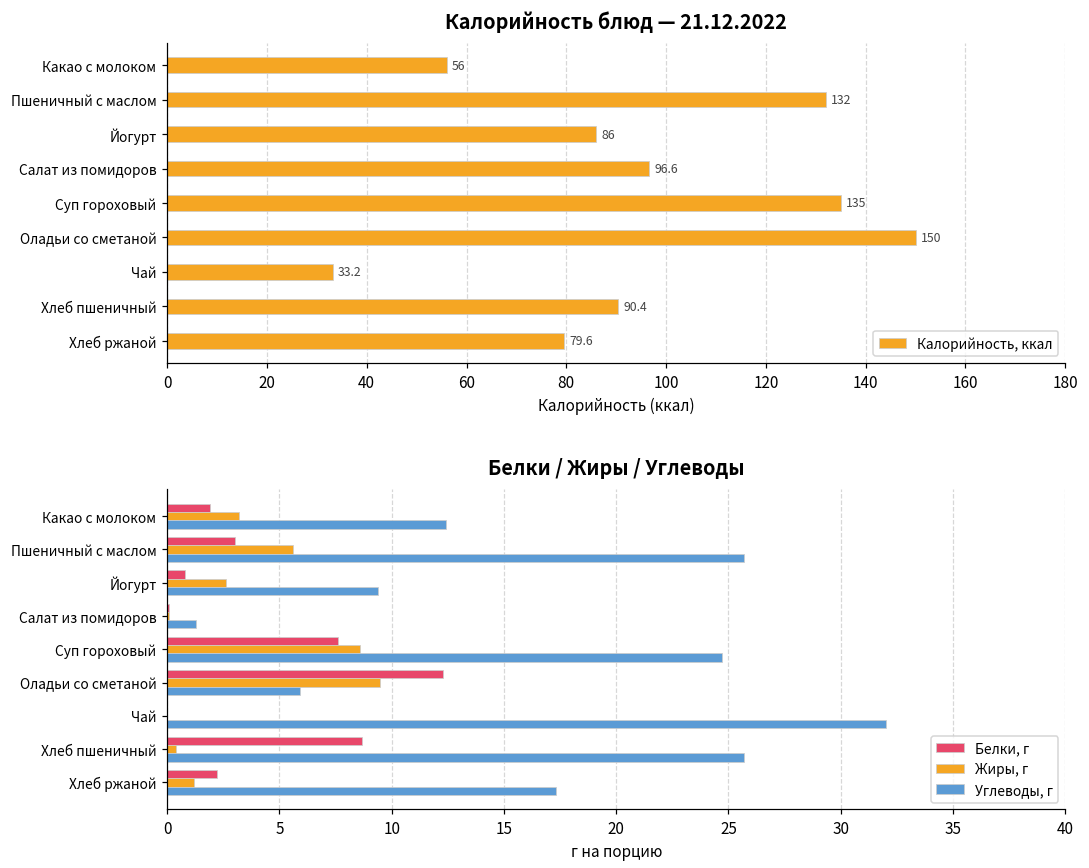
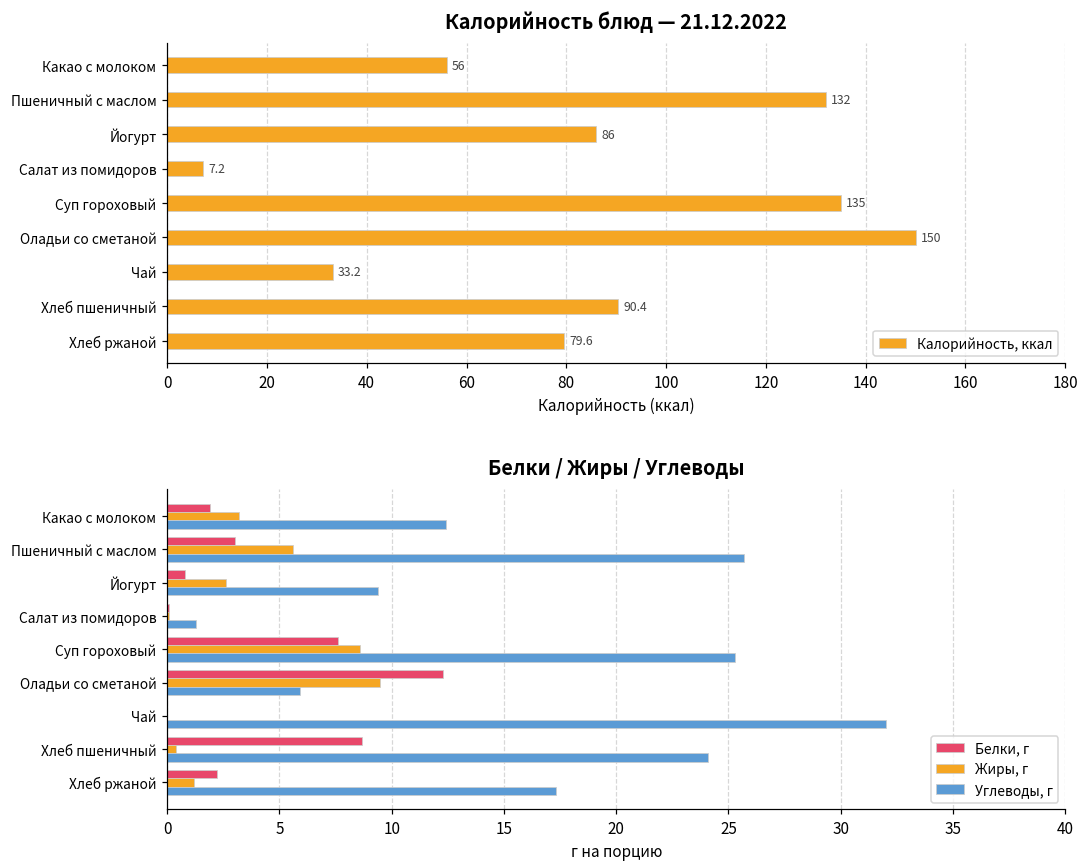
Калорийность блюд — 21.12.2022, Салат из помидоров: 96.6 -> 7.2
Белки / Жиры / Углеводы, Углеводы, г, Суп гороховый: 24.7 -> 25.3
Белки / Жиры / Углеводы, Углеводы, г, Хлеб пшеничный: 25.7 -> 24.1
